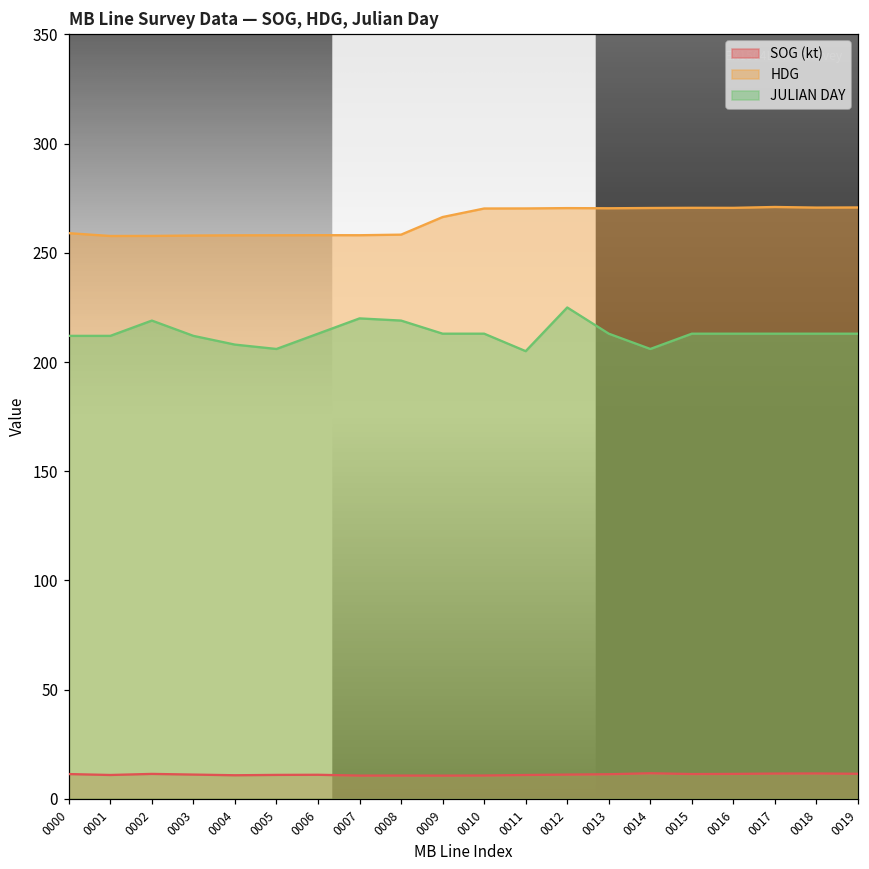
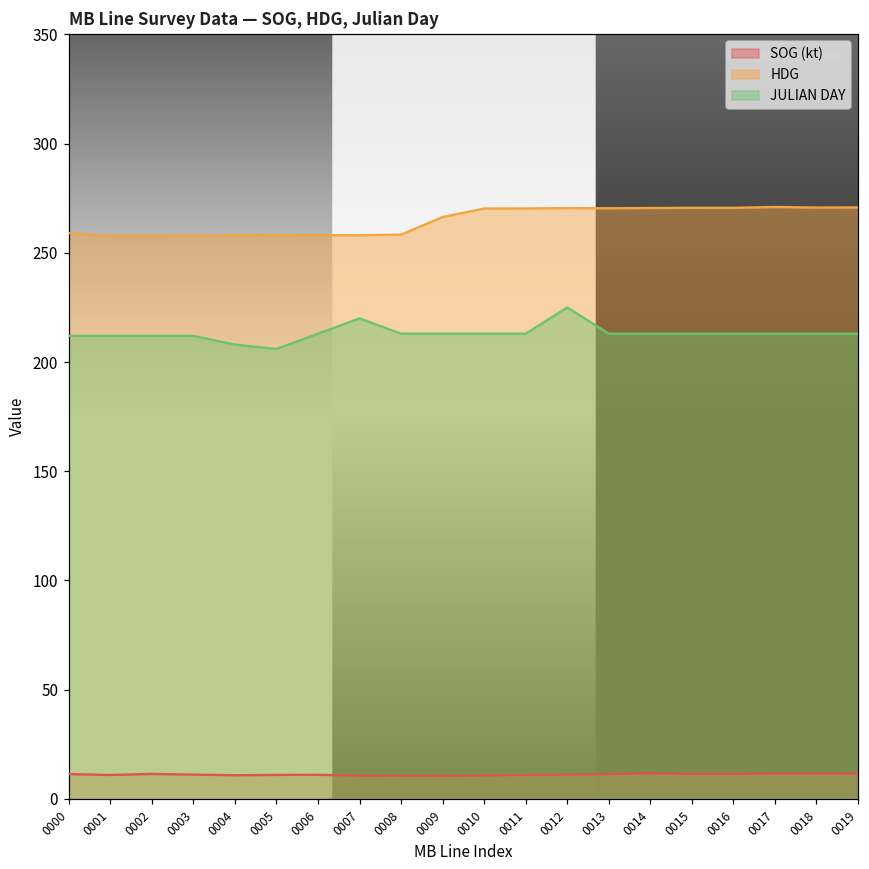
JULIAN DAY, 0002: 219 -> 212
JULIAN DAY, 0008: 219 -> 213
JULIAN DAY, 0011: 205 -> 213
JULIAN DAY, 0014: 206 -> 213
